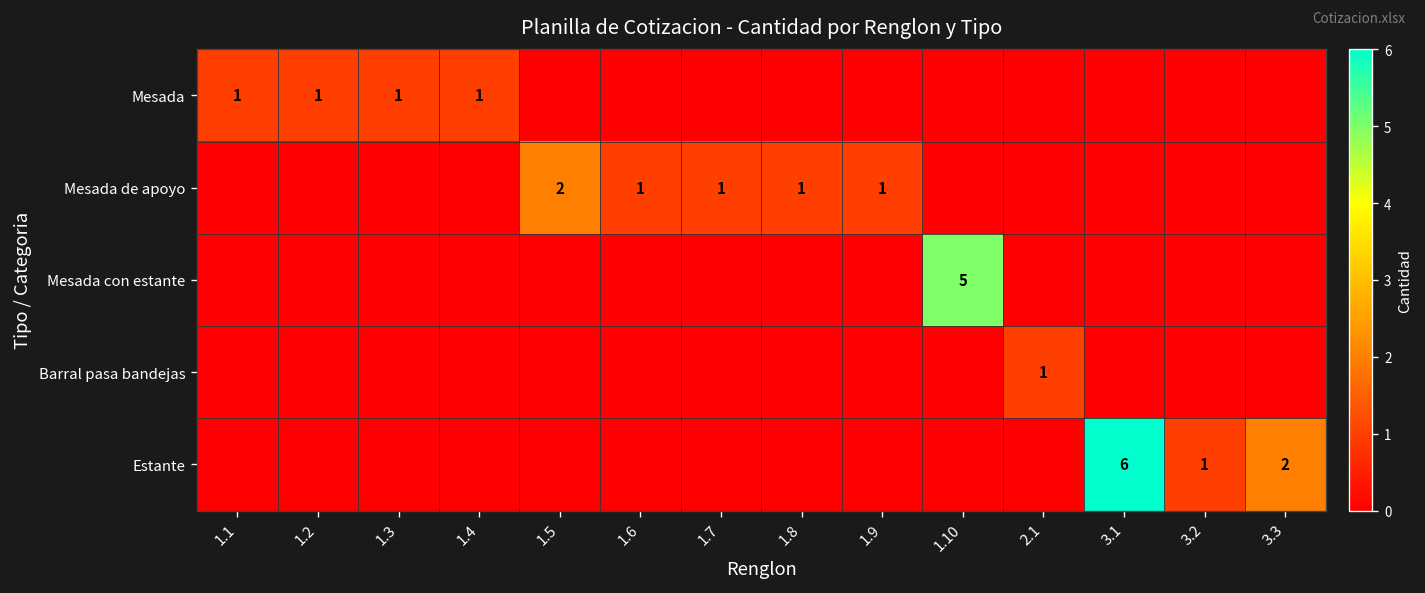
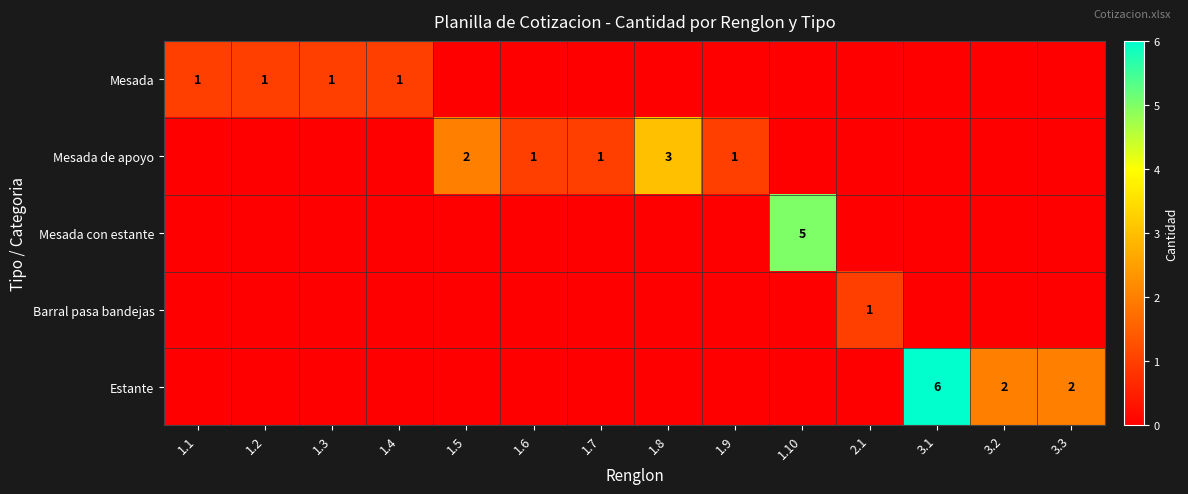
Mesada de apoyo, 1.8: 1 -> 3
Estante, 3.2: 1 -> 2
